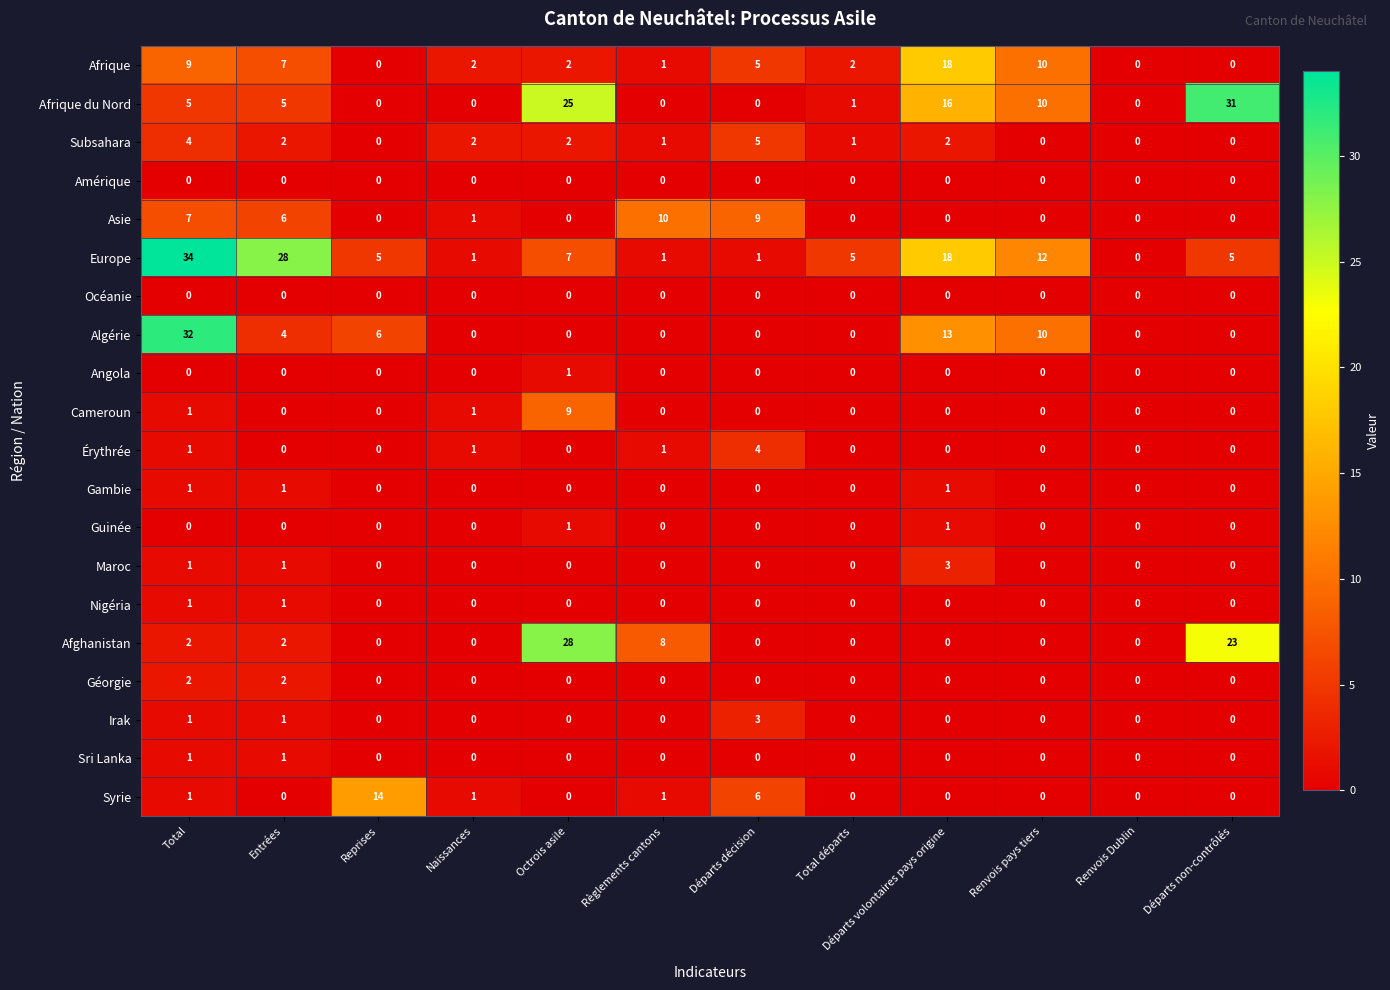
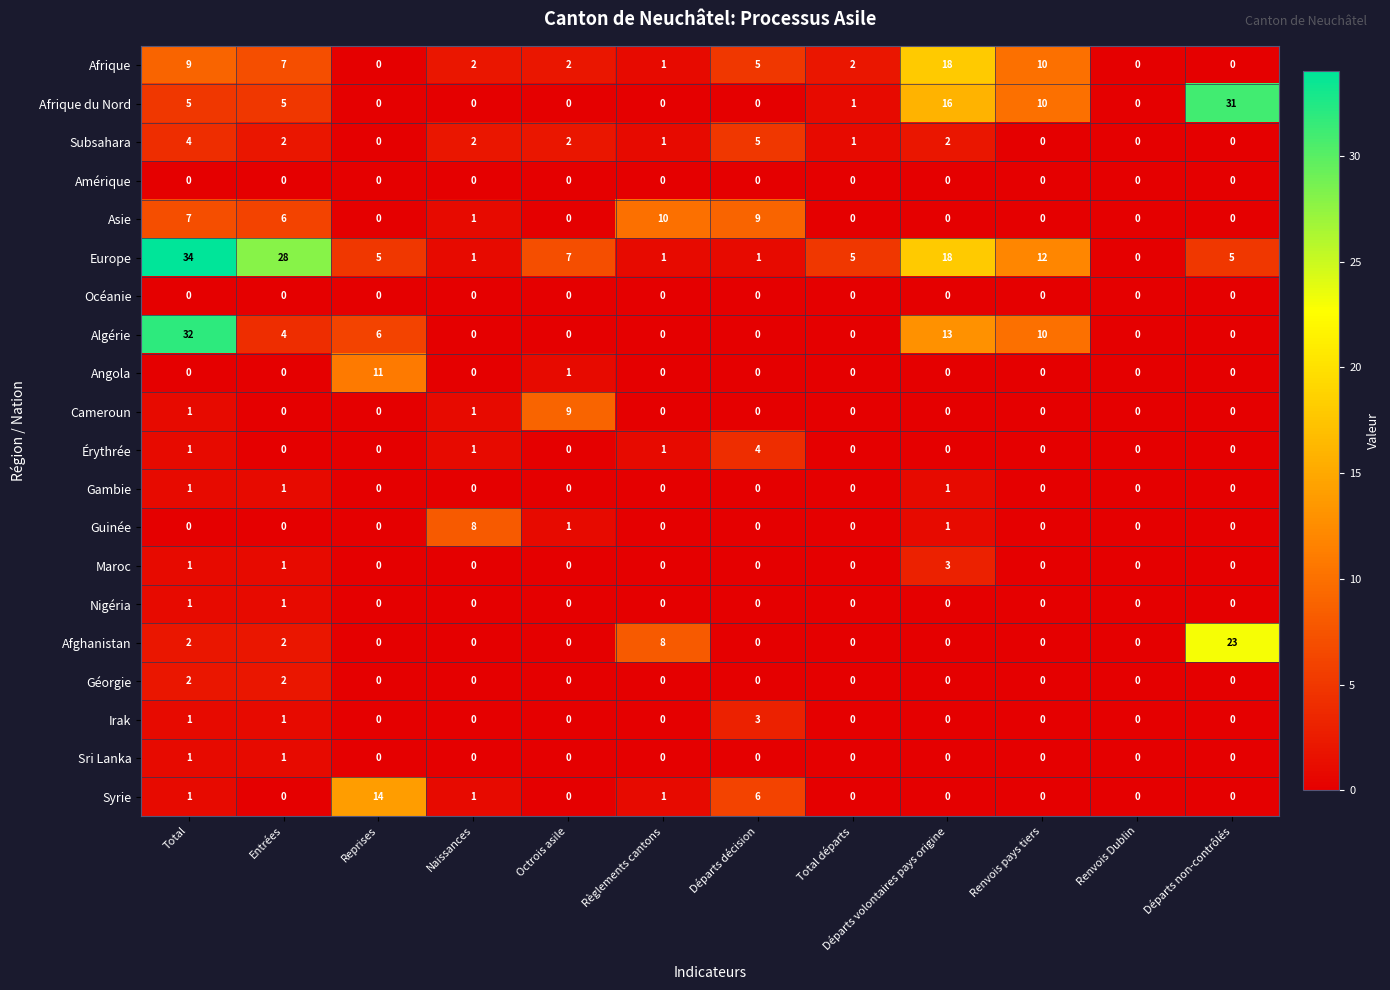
Afrique du Nord, Octrois asile: 25 -> 0
Angola, Reprises: 0 -> 11
Guinée, Naissances: 0 -> 8
Afghanistan, Octrois asile: 28 -> 0
